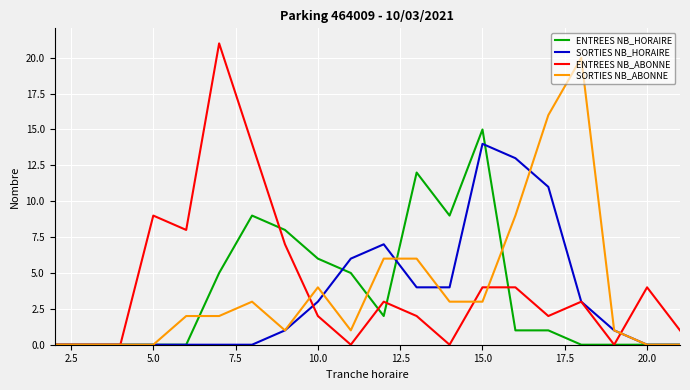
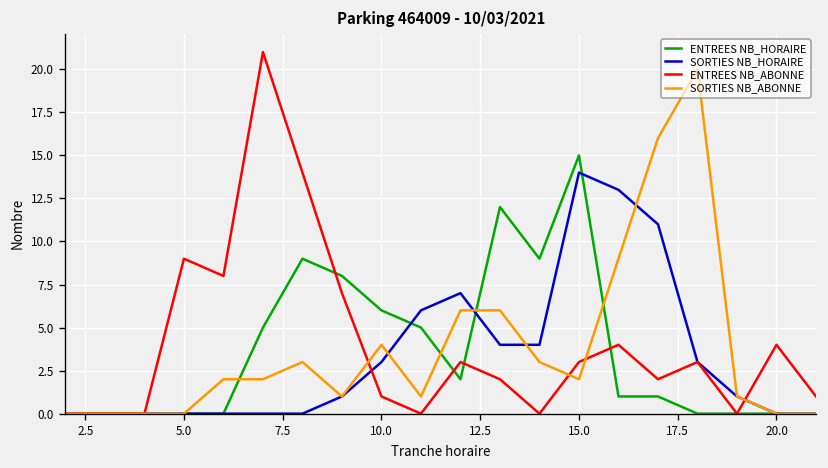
ENTREES NB_ABONNE, 10.0: 2 -> 1
ENTREES NB_ABONNE, 15.0: 4 -> 3
SORTIES NB_ABONNE, 15.0: 3 -> 2
